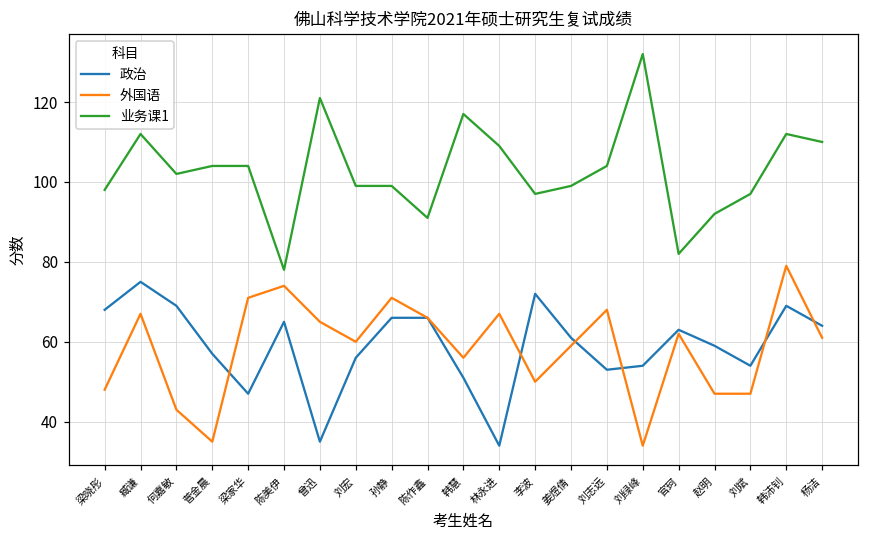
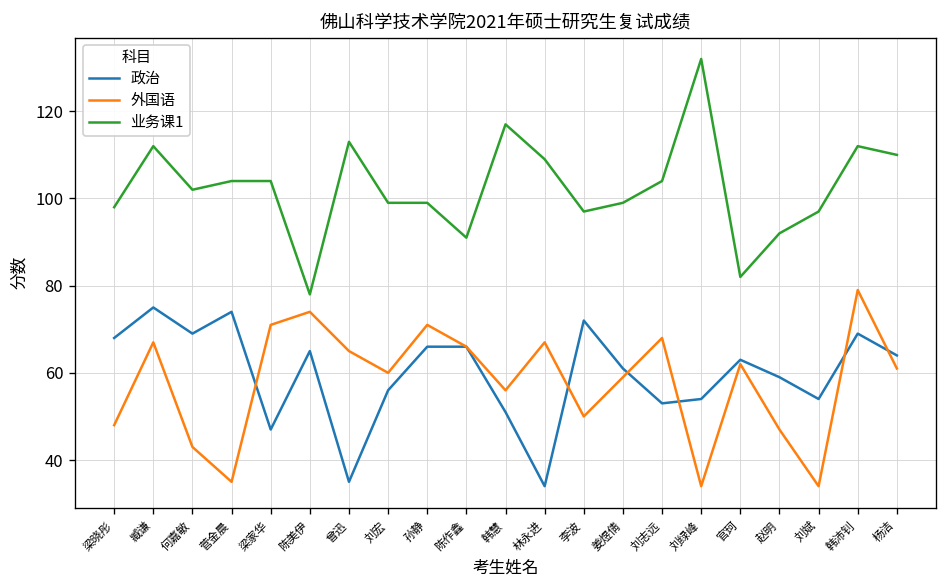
政治, 菅金晨: 57 -> 74
业务课1, 曾迅: 121 -> 113
外国语, 刘斌: 47 -> 34
